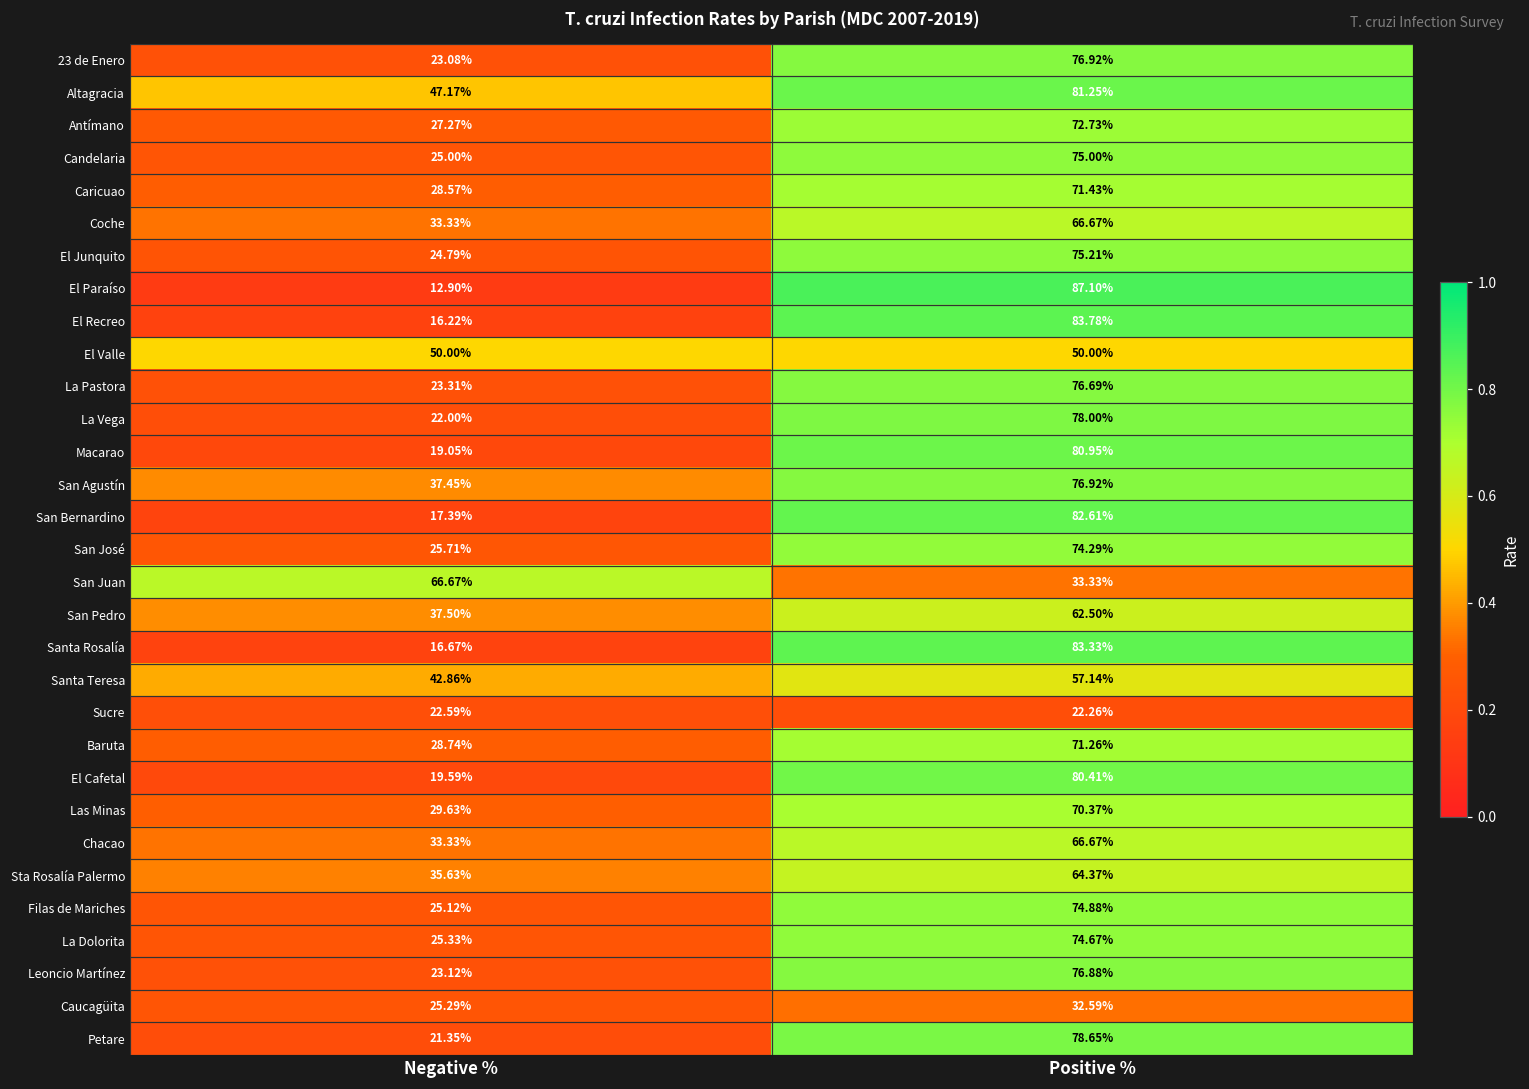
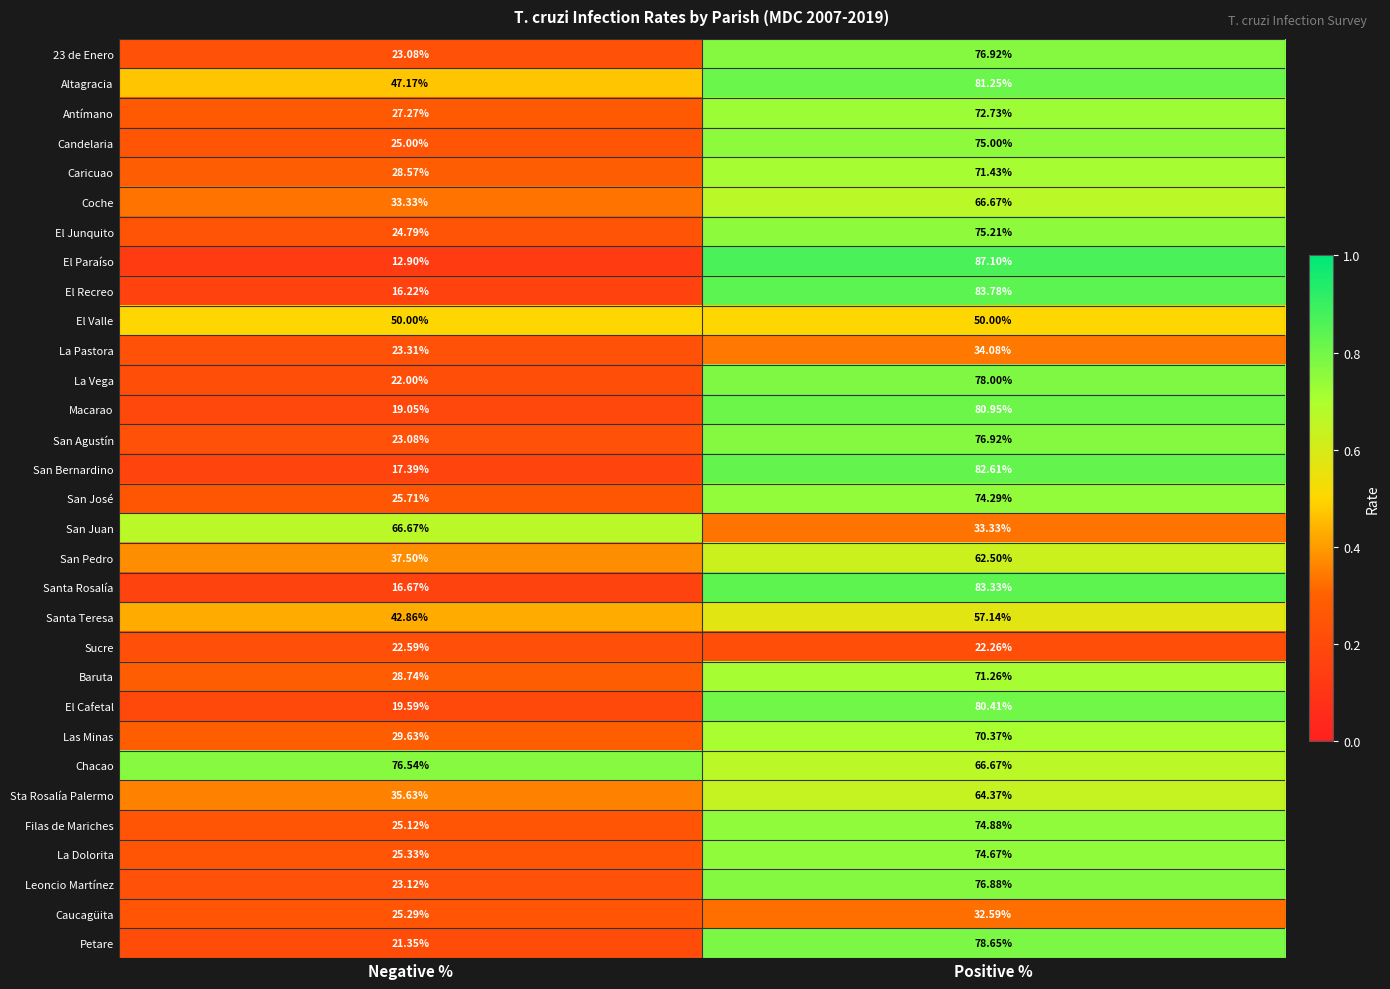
La Pastora, Positive %: 76.69% -> 34.08%
San Agustín, Negative %: 37.45% -> 23.08%
Chacao, Negative %: 33.33% -> 76.54%
